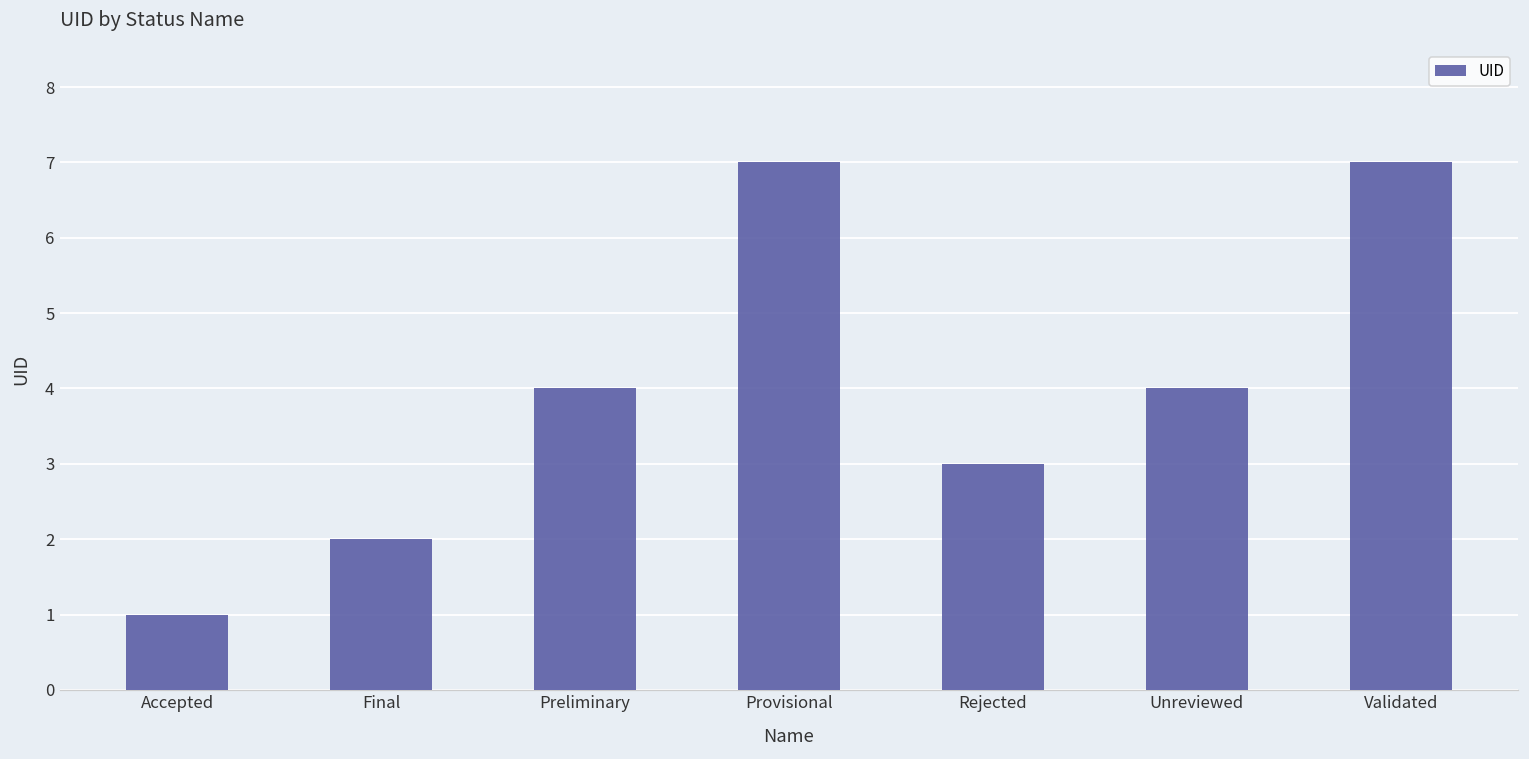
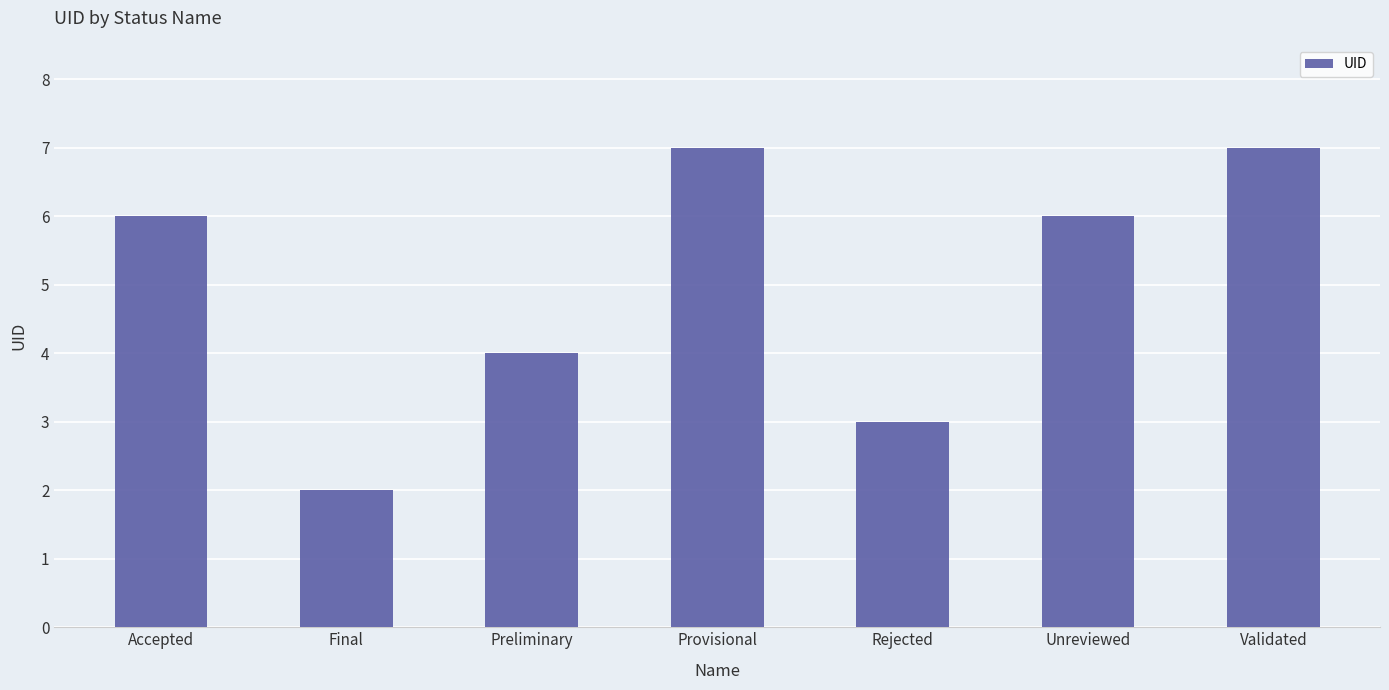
Accepted: 1 -> 6
Unreviewed: 4 -> 6
